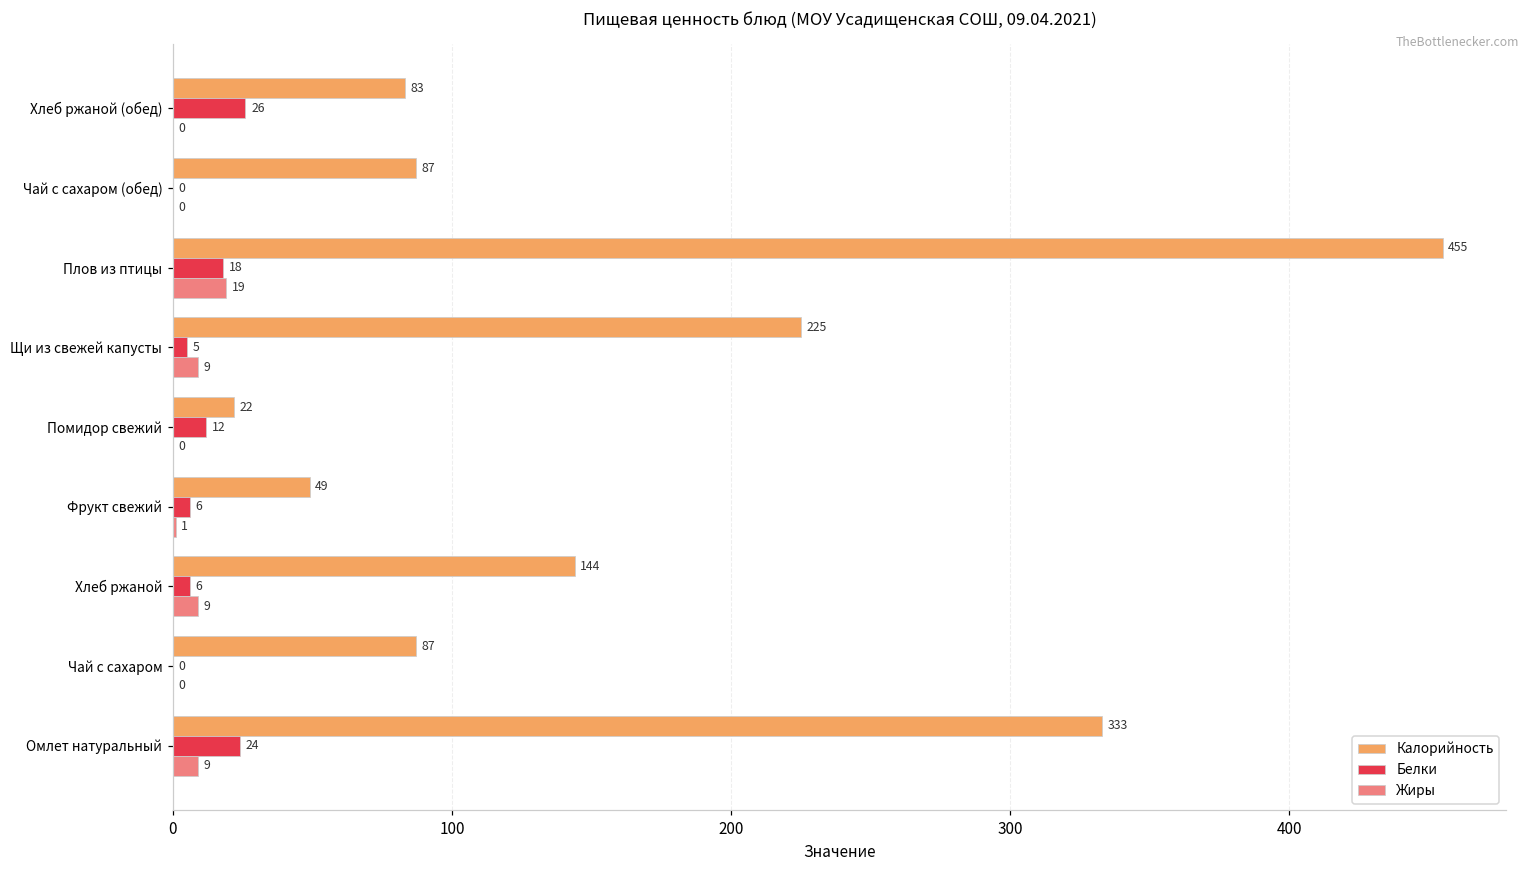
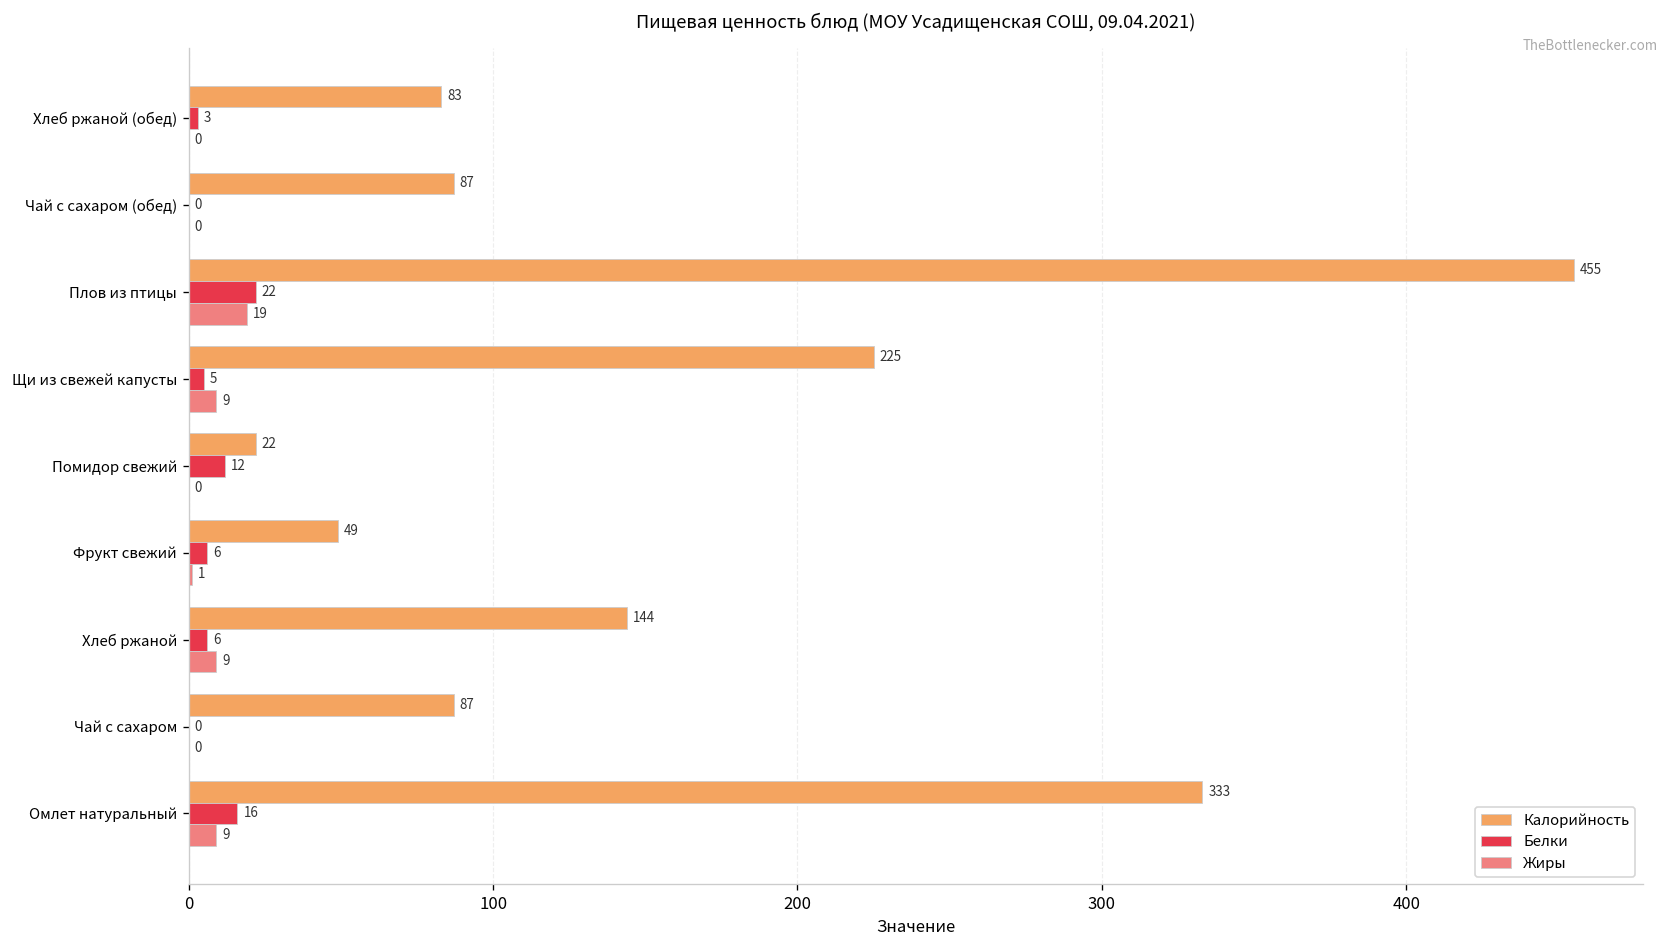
Белки, Хлеб ржаной (обед): 26 -> 3
Белки, Плов из птицы: 18 -> 22
Белки, Омлет натуральный: 24 -> 16
